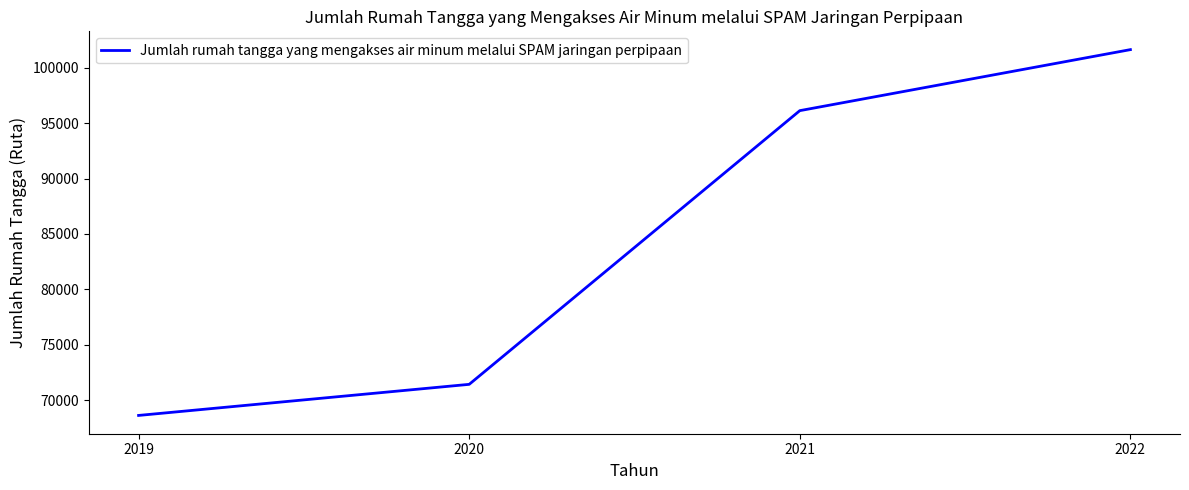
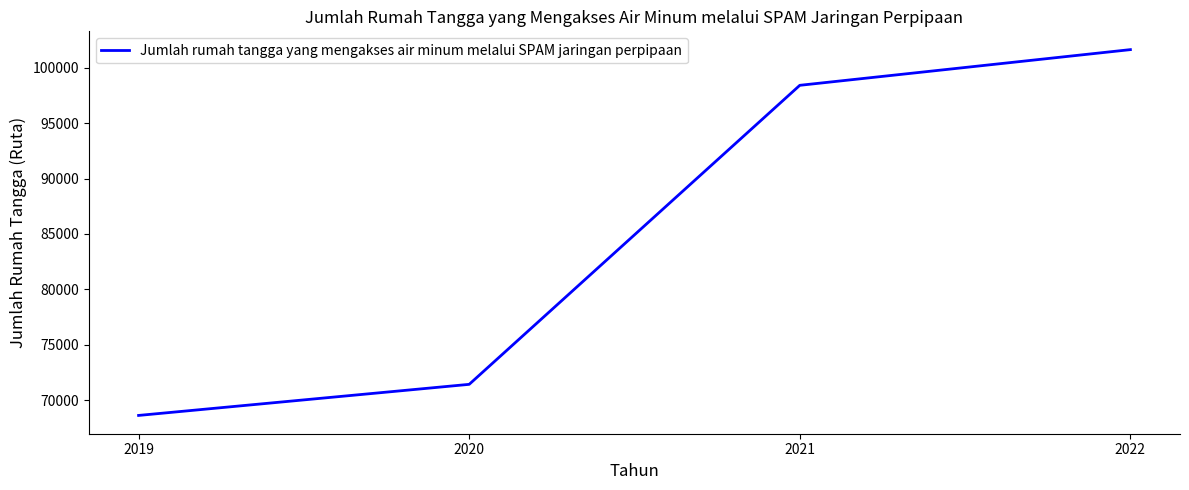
2021: 96100 -> 98400
